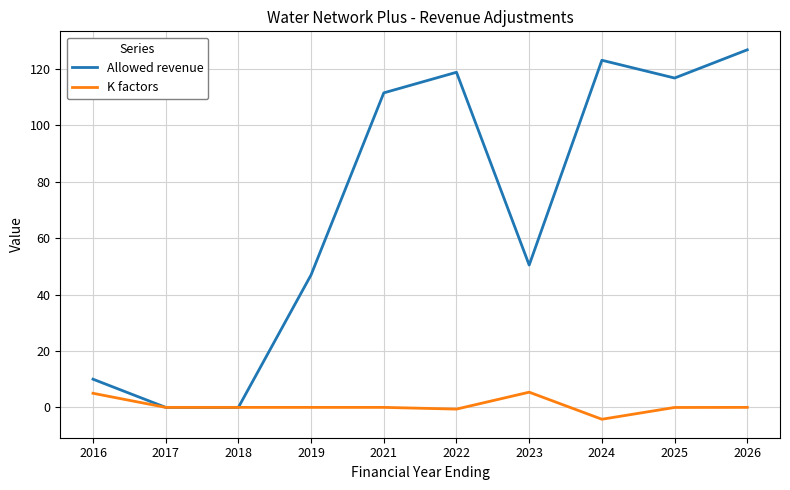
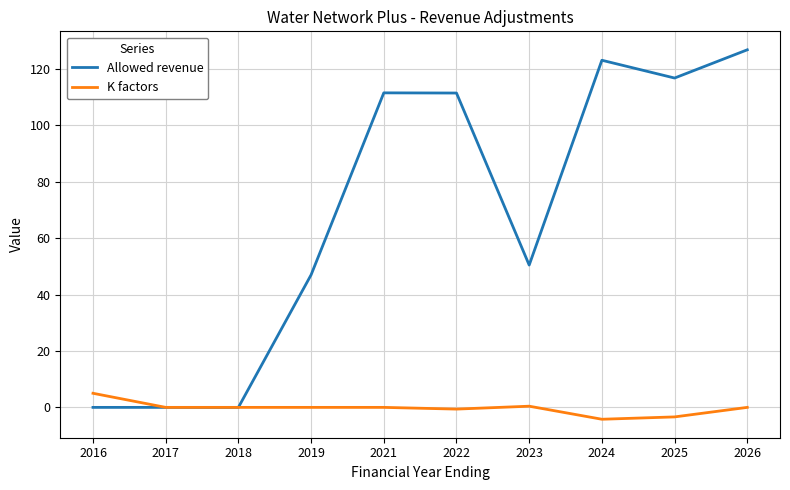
Allowed revenue, 2016: 10 -> 0
Allowed revenue, 2022: 119 -> 111
K factors, 2023: 5 -> 0
K factors, 2025: 0 -> -3
